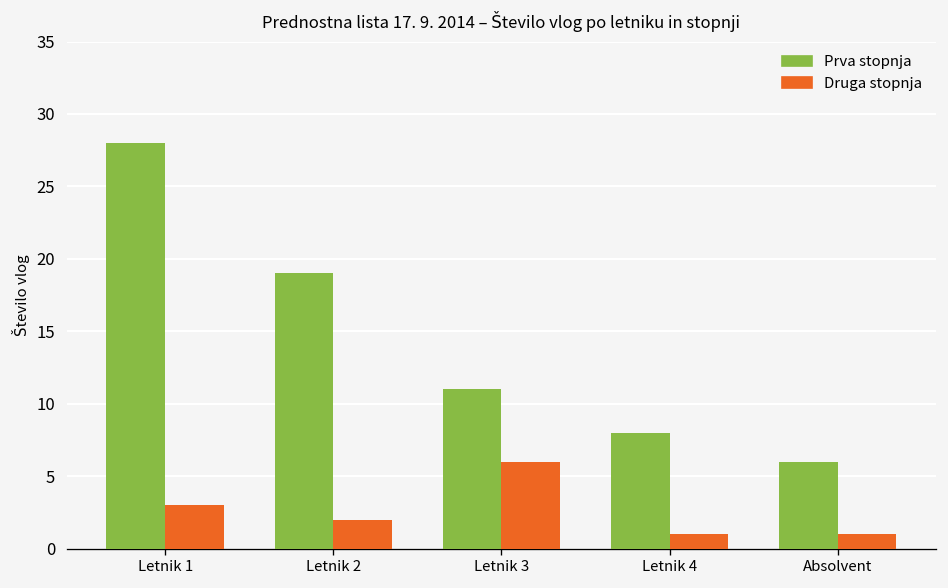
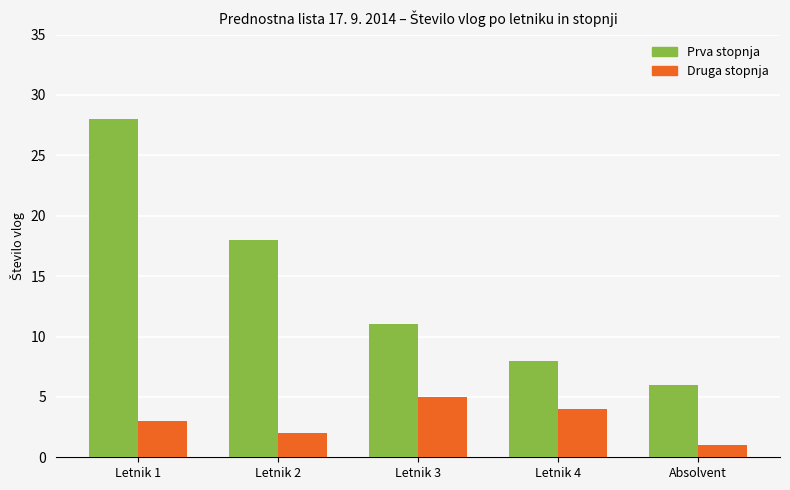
Prva stopnja, Letnik 2: 19 -> 18
Druga stopnja, Letnik 3: 6 -> 5
Druga stopnja, Letnik 4: 1 -> 4
